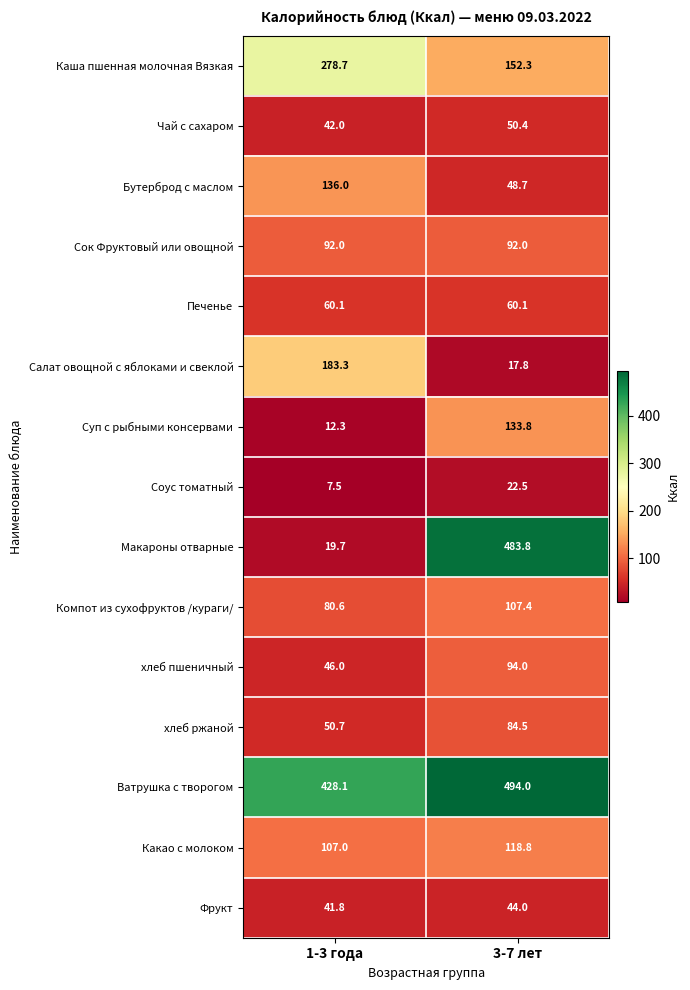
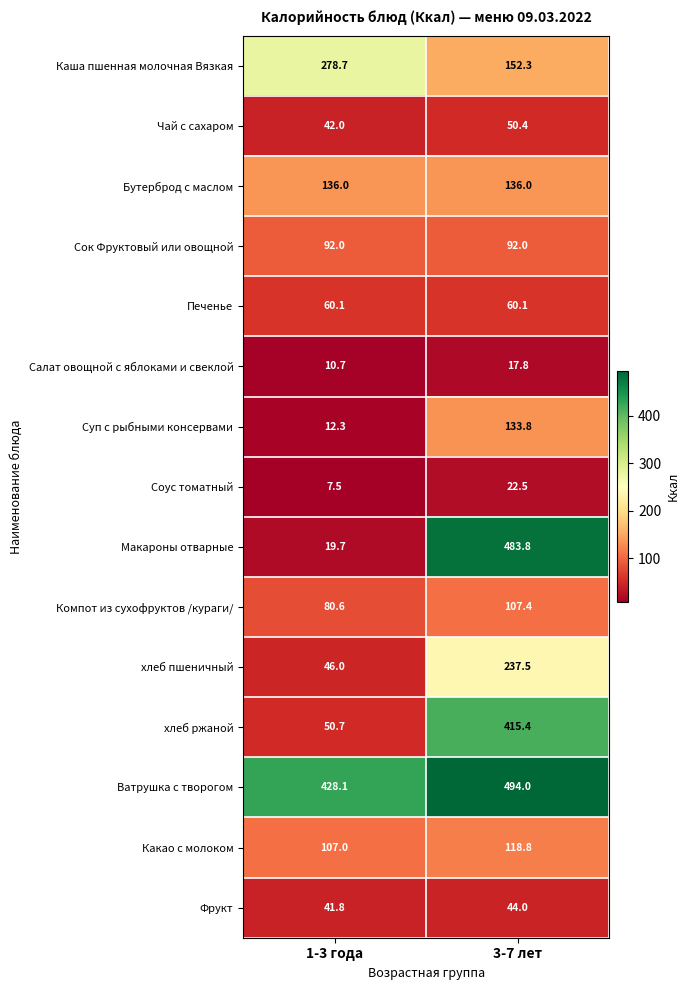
Бутерброд с маслом, 3-7 лет: 48.7 -> 136.0
Салат овощной с яблоками и свеклой, 1-3 года: 183.3 -> 10.7
хлеб пшеничный, 3-7 лет: 94.0 -> 237.5
хлеб ржаной, 3-7 лет: 84.5 -> 415.4
